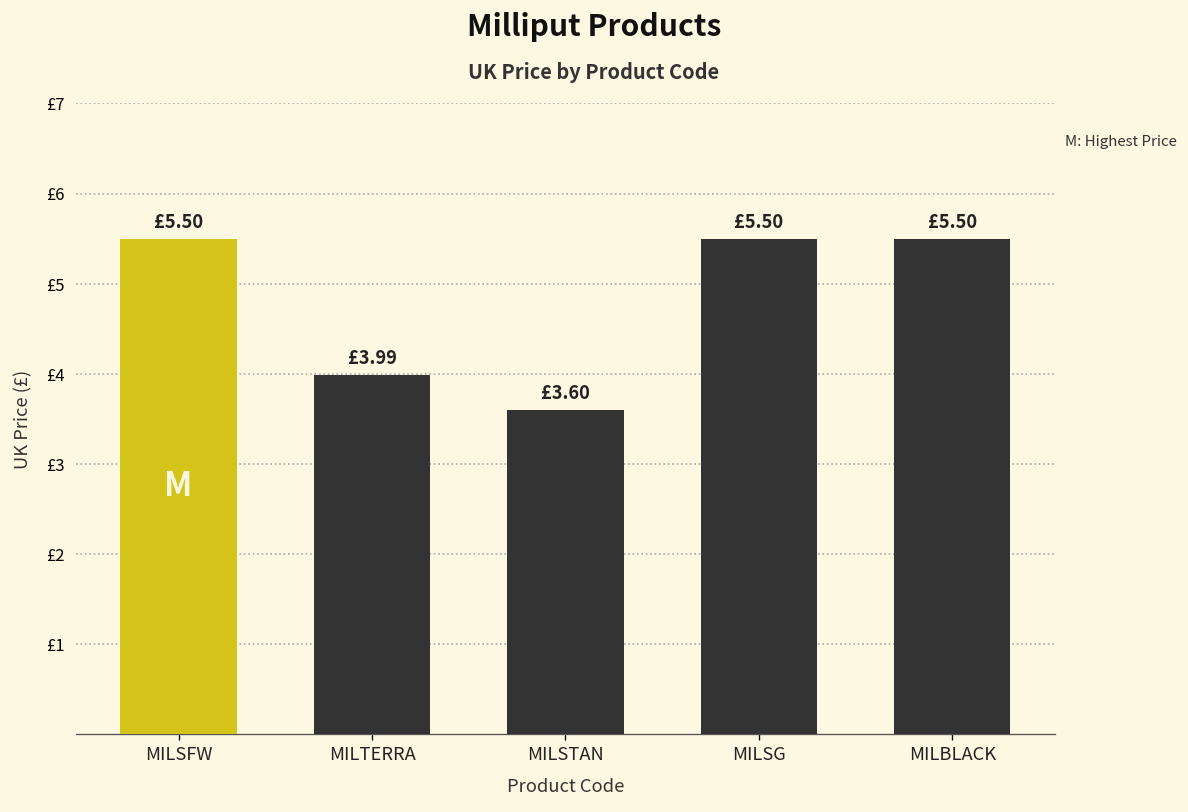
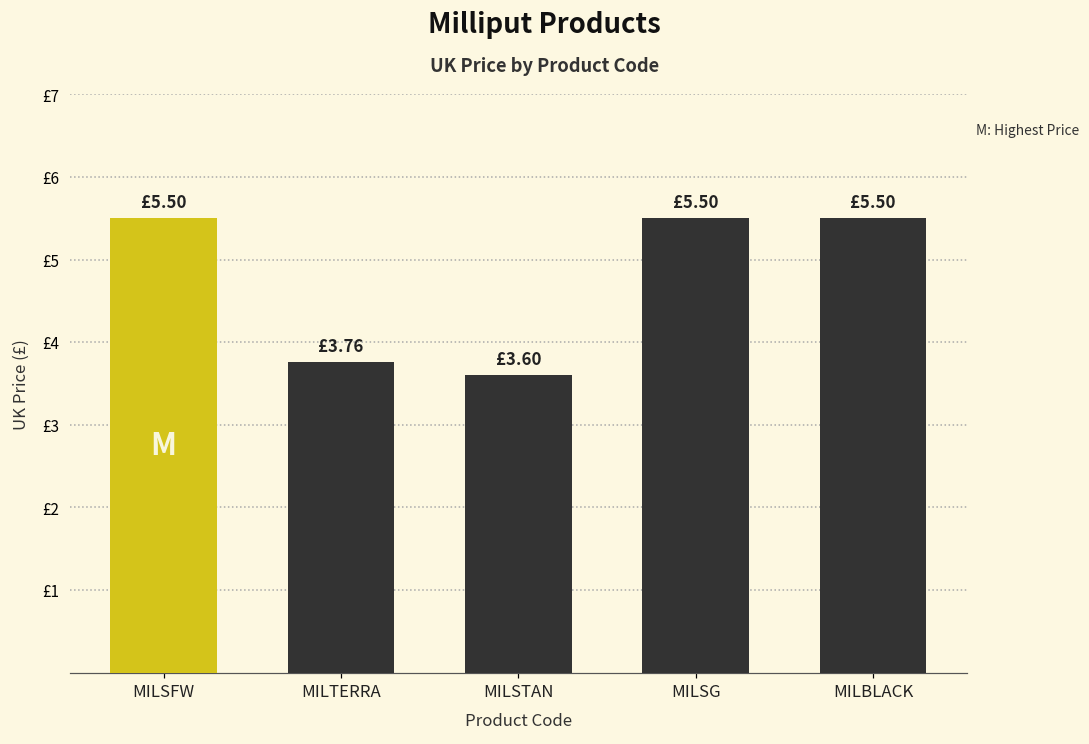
MILTERRA: £3.99 -> £3.76
